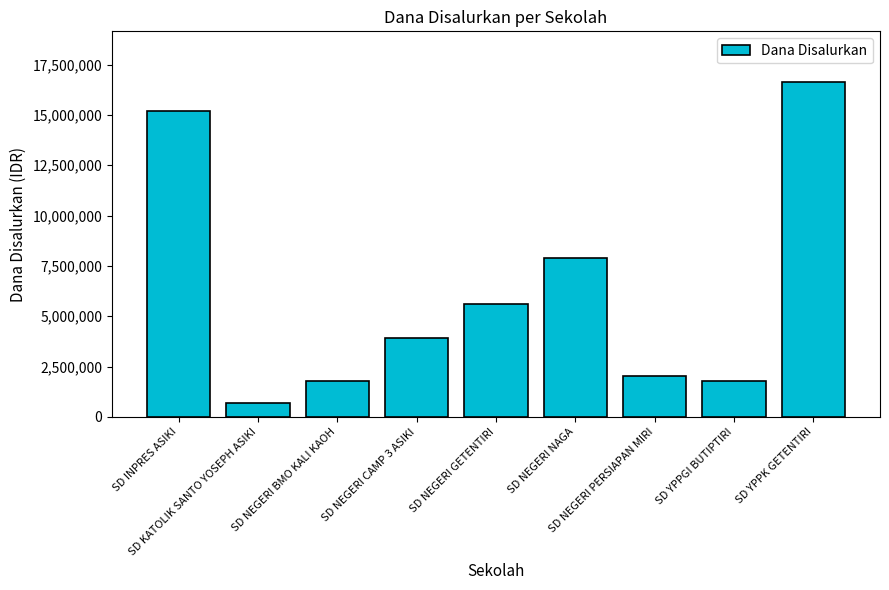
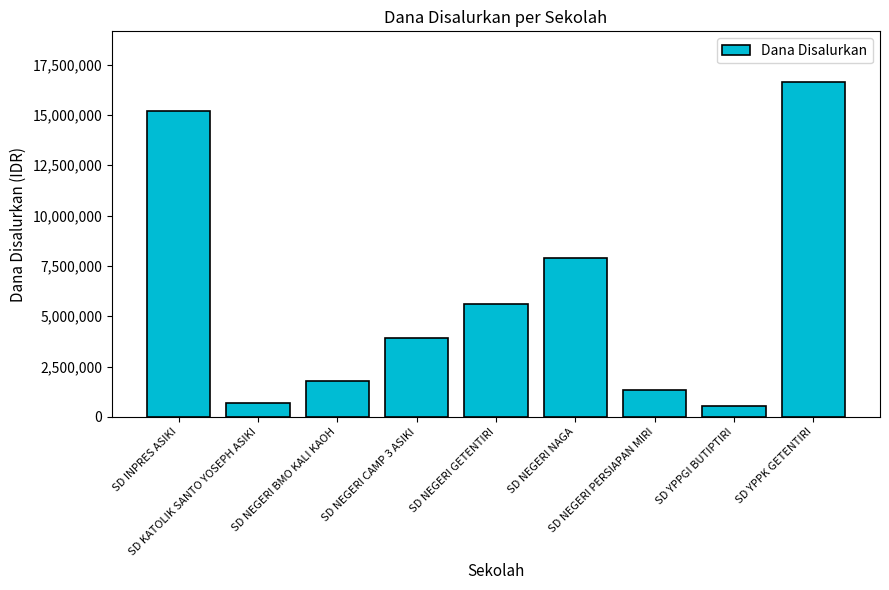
SD NEGERI PERSIAPAN MIRI: 2,000,000 -> 1,400,000
SD YPPGI BUTIPTIRI: 1,800,000 -> 500,000
